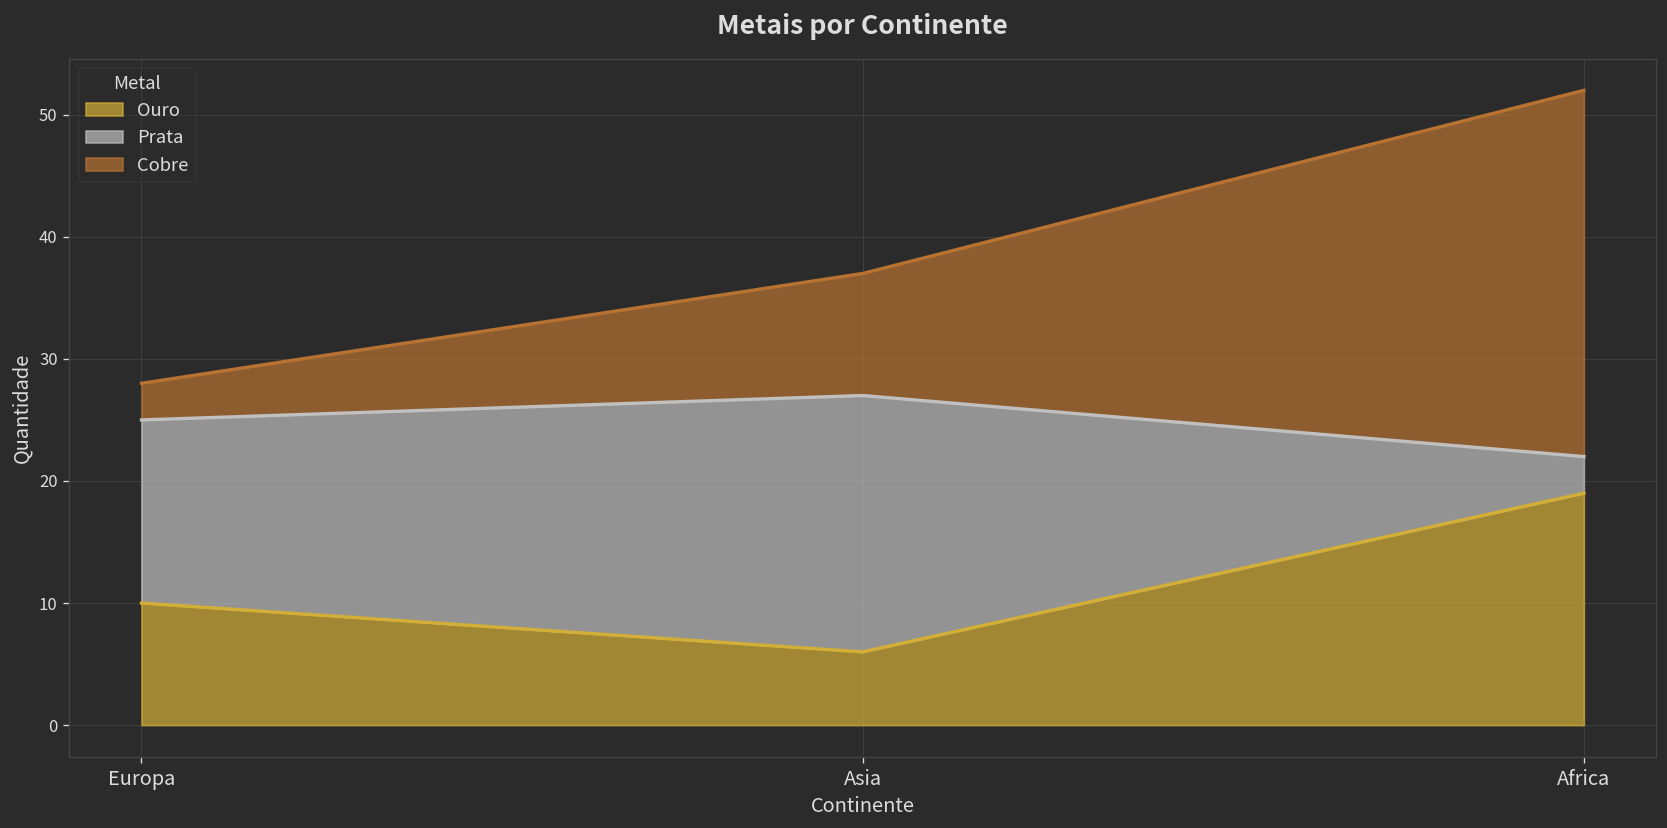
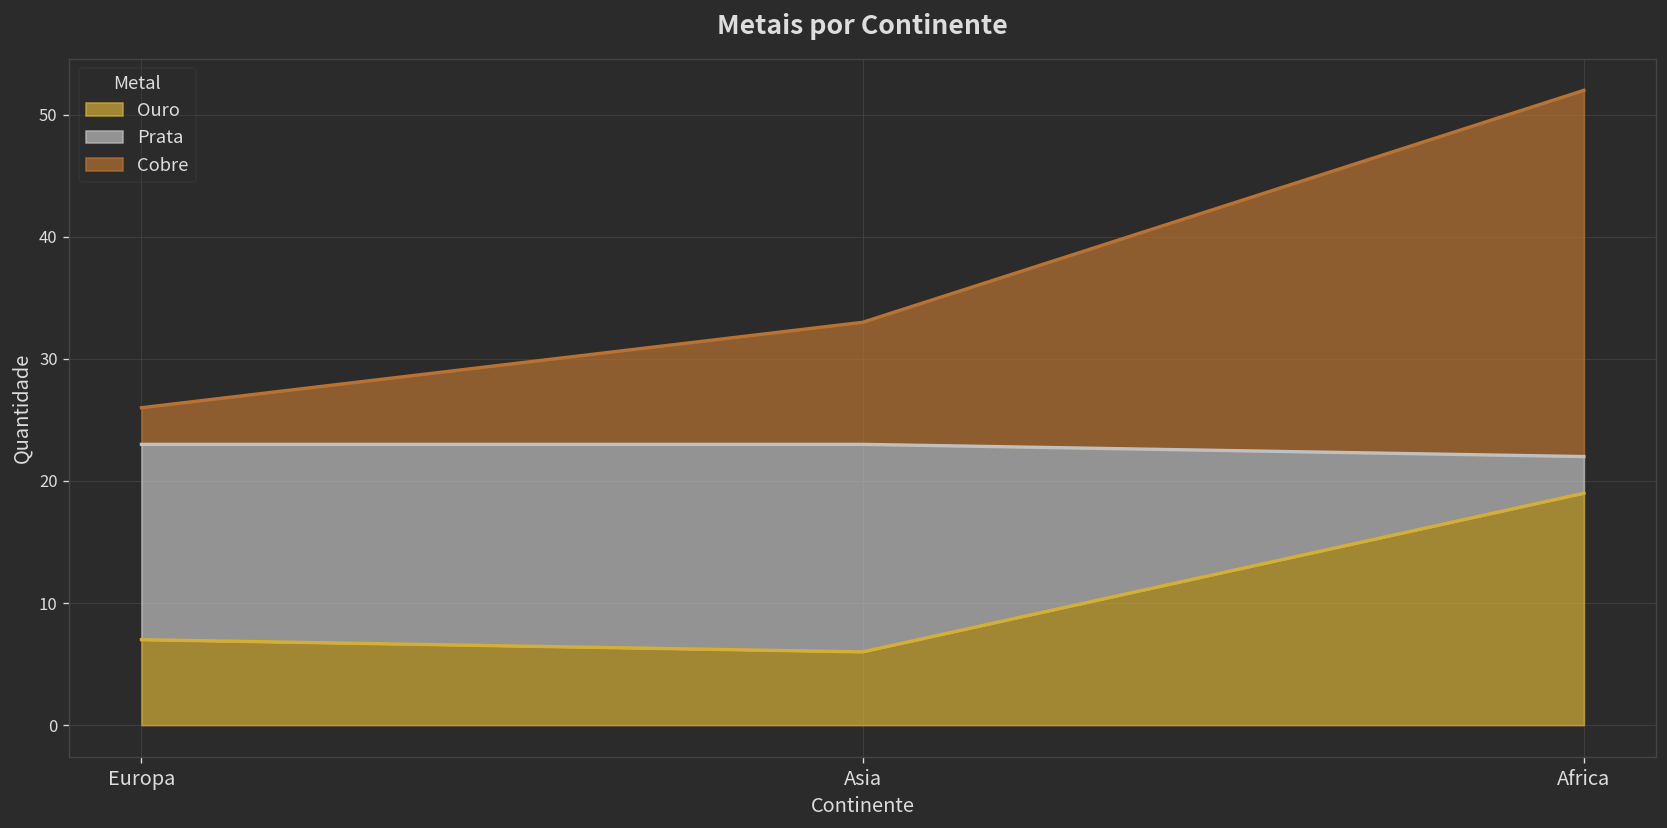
Ouro, Europa: 10 -> 7
Prata, Europa: 15 -> 16
Prata, Asia: 21 -> 17
